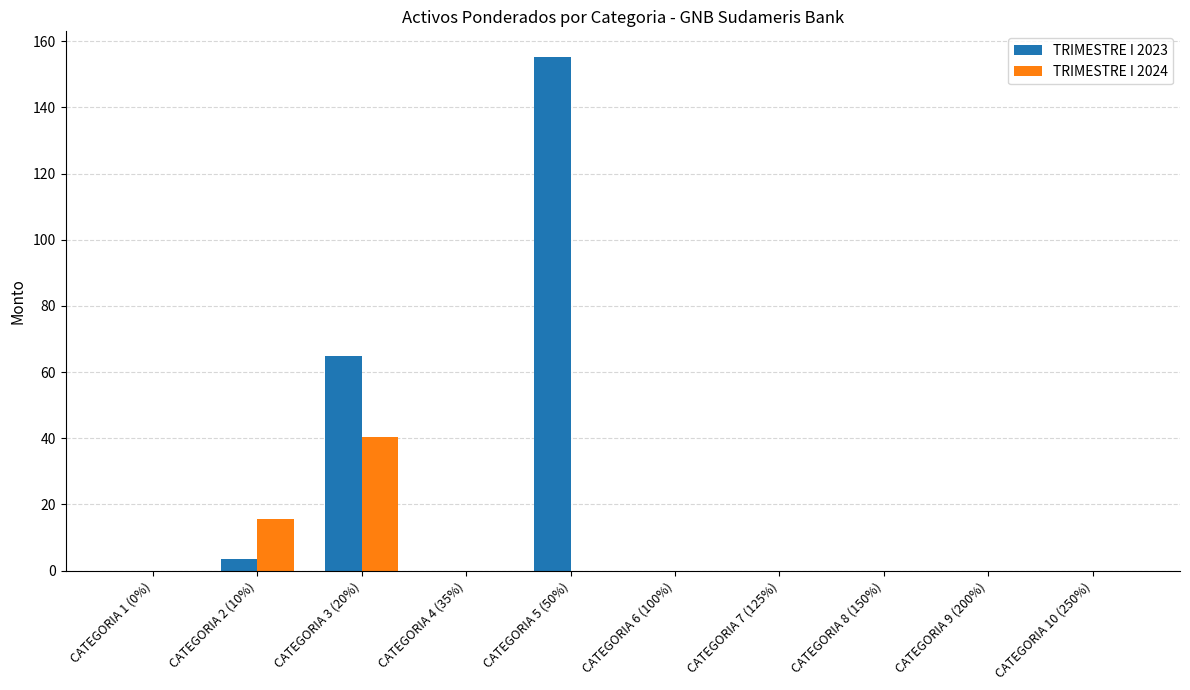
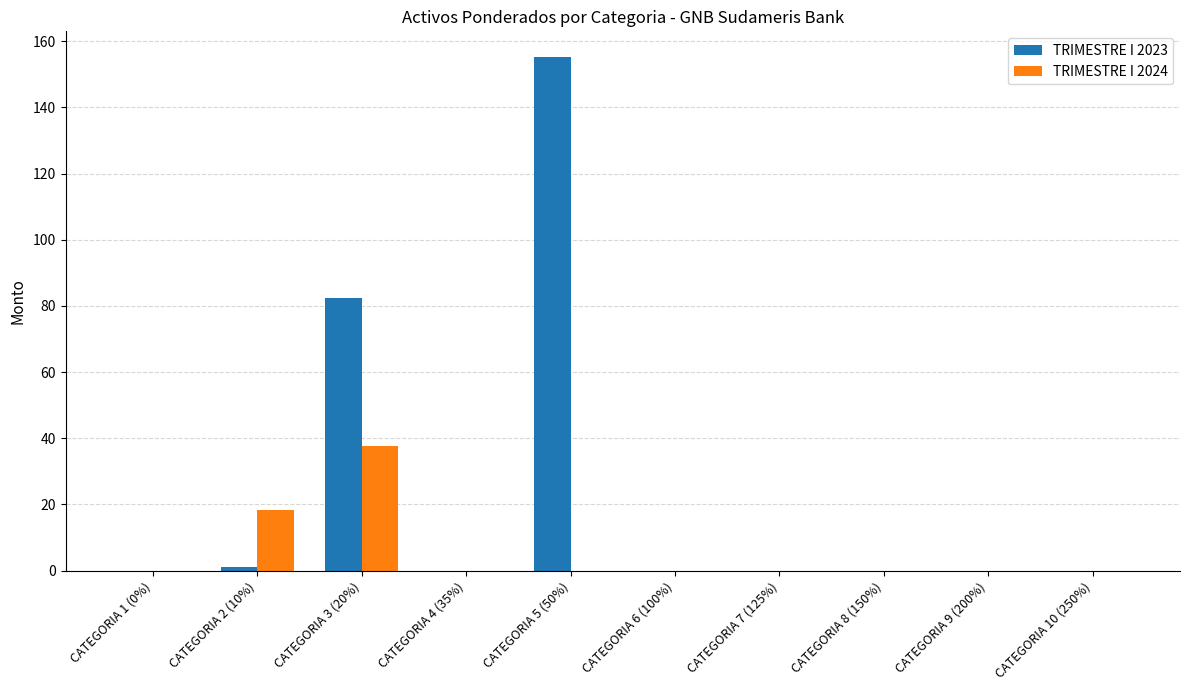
TRIMESTRE I 2023, CATEGORIA 2 (10%): 4 -> 1
TRIMESTRE I 2024, CATEGORIA 2 (10%): 16 -> 18
TRIMESTRE I 2023, CATEGORIA 3 (20%): 65 -> 82
TRIMESTRE I 2024, CATEGORIA 3 (20%): 40 -> 38
